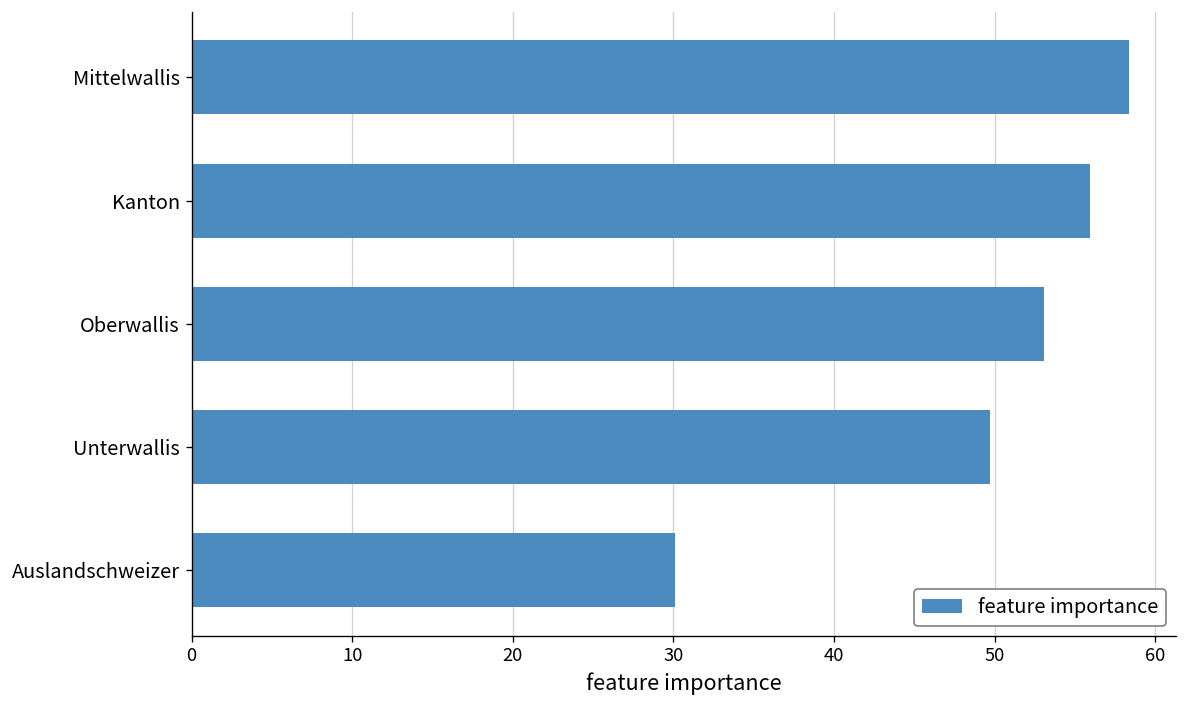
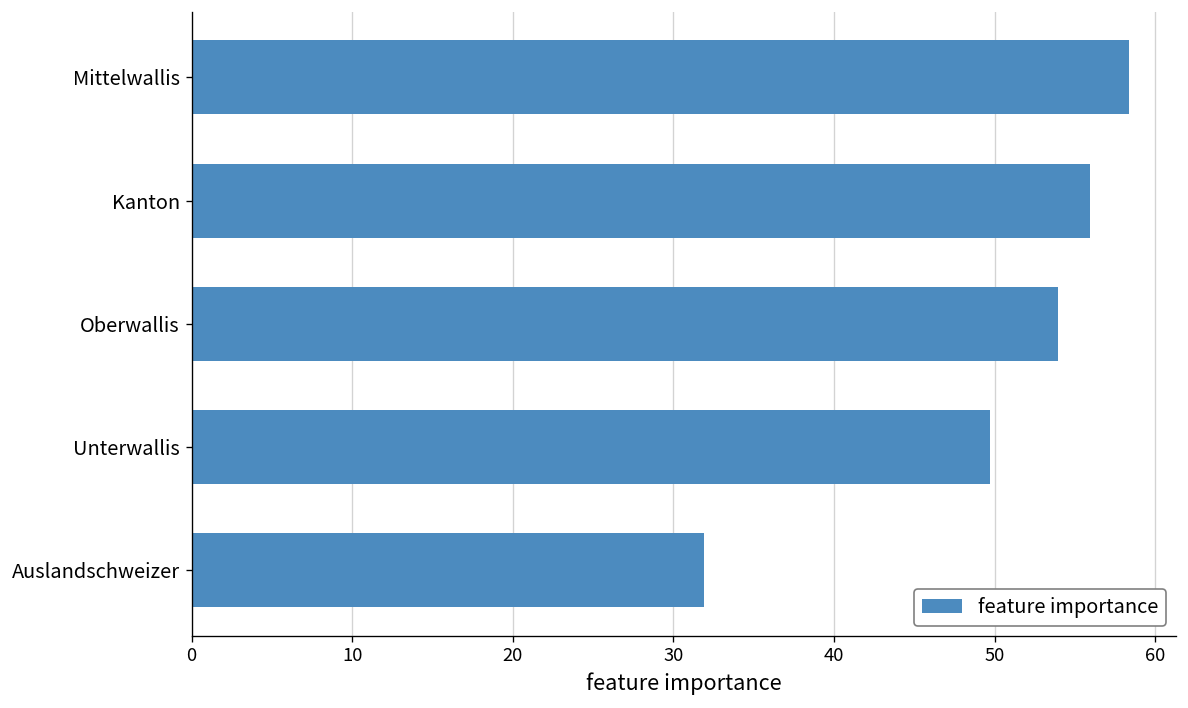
Oberwallis: 53.1 -> 53.9
Auslandschweizer: 30.1 -> 31.9
